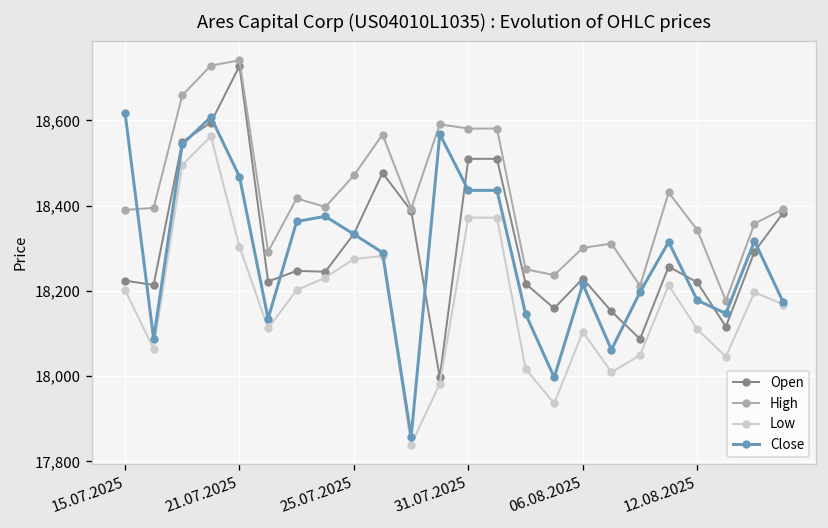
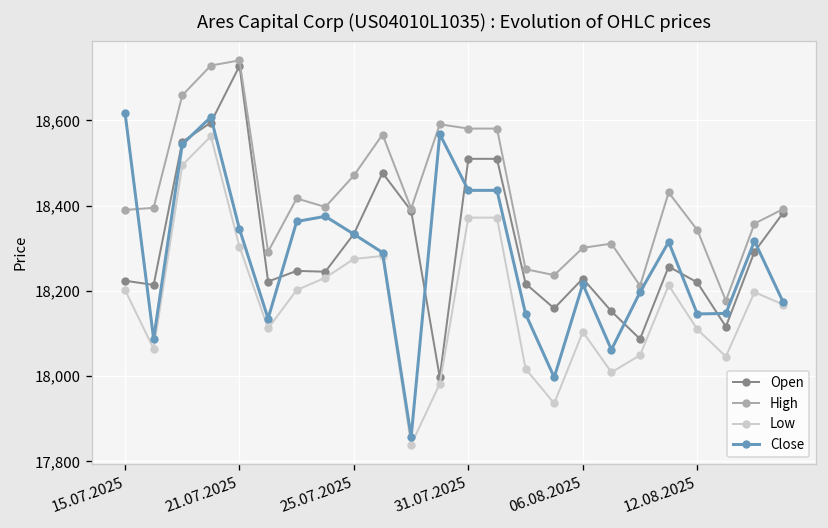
Close, 21.07.2025: 18,470 -> 18,350
Close, 12.08.2025: 18,180 -> 18,150
